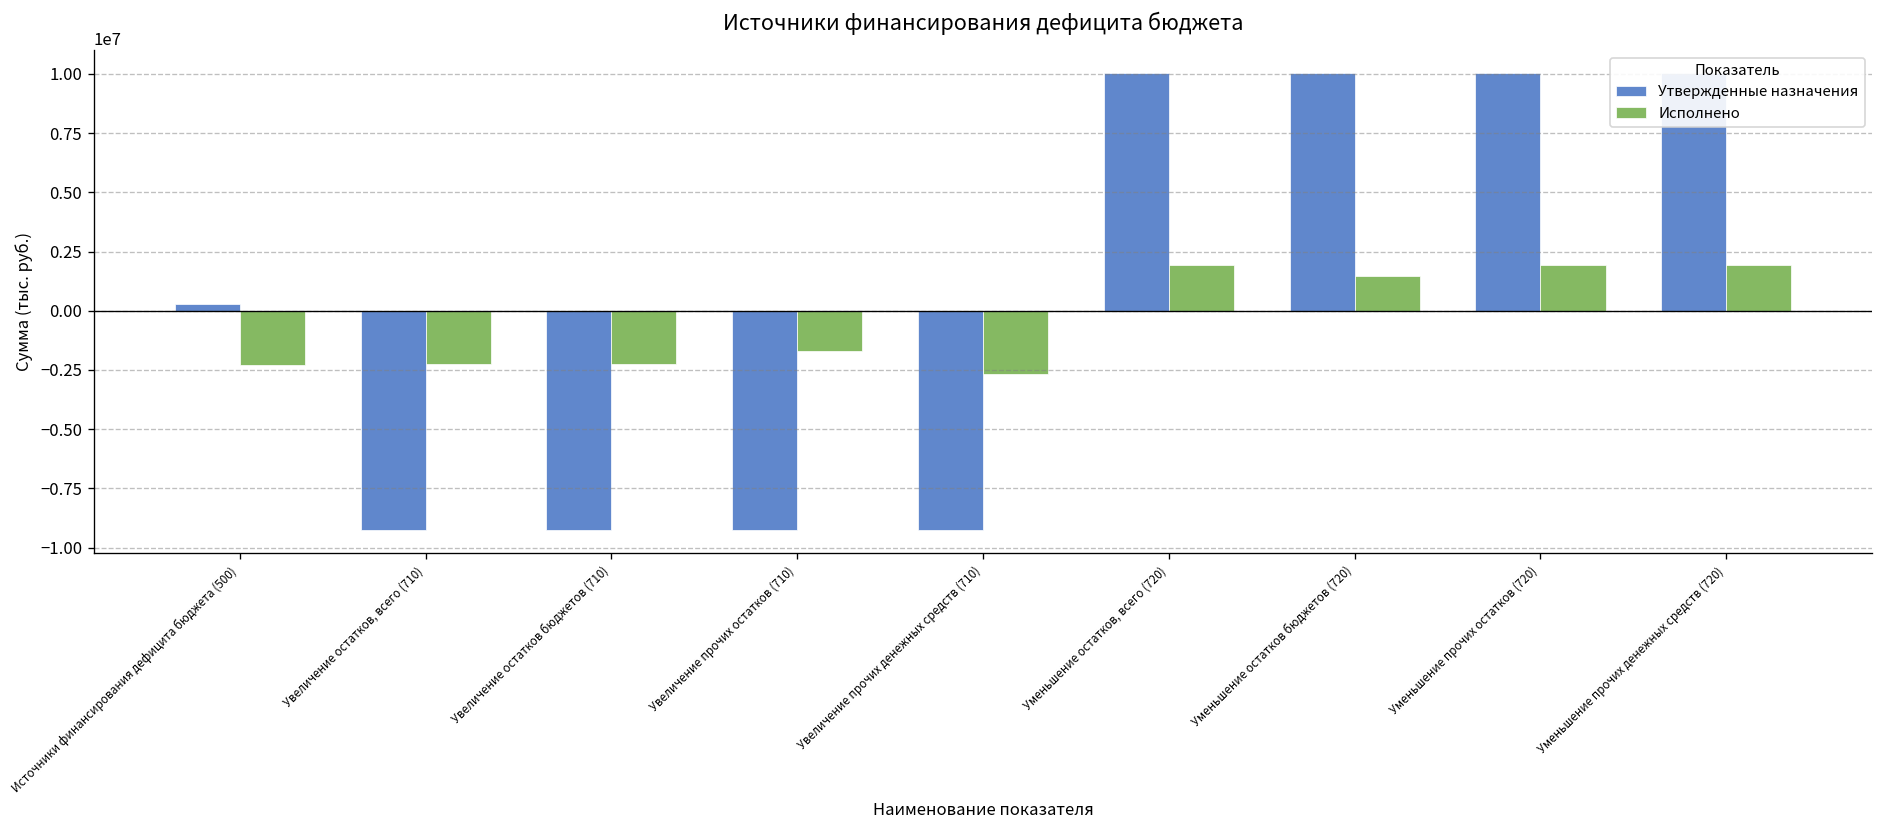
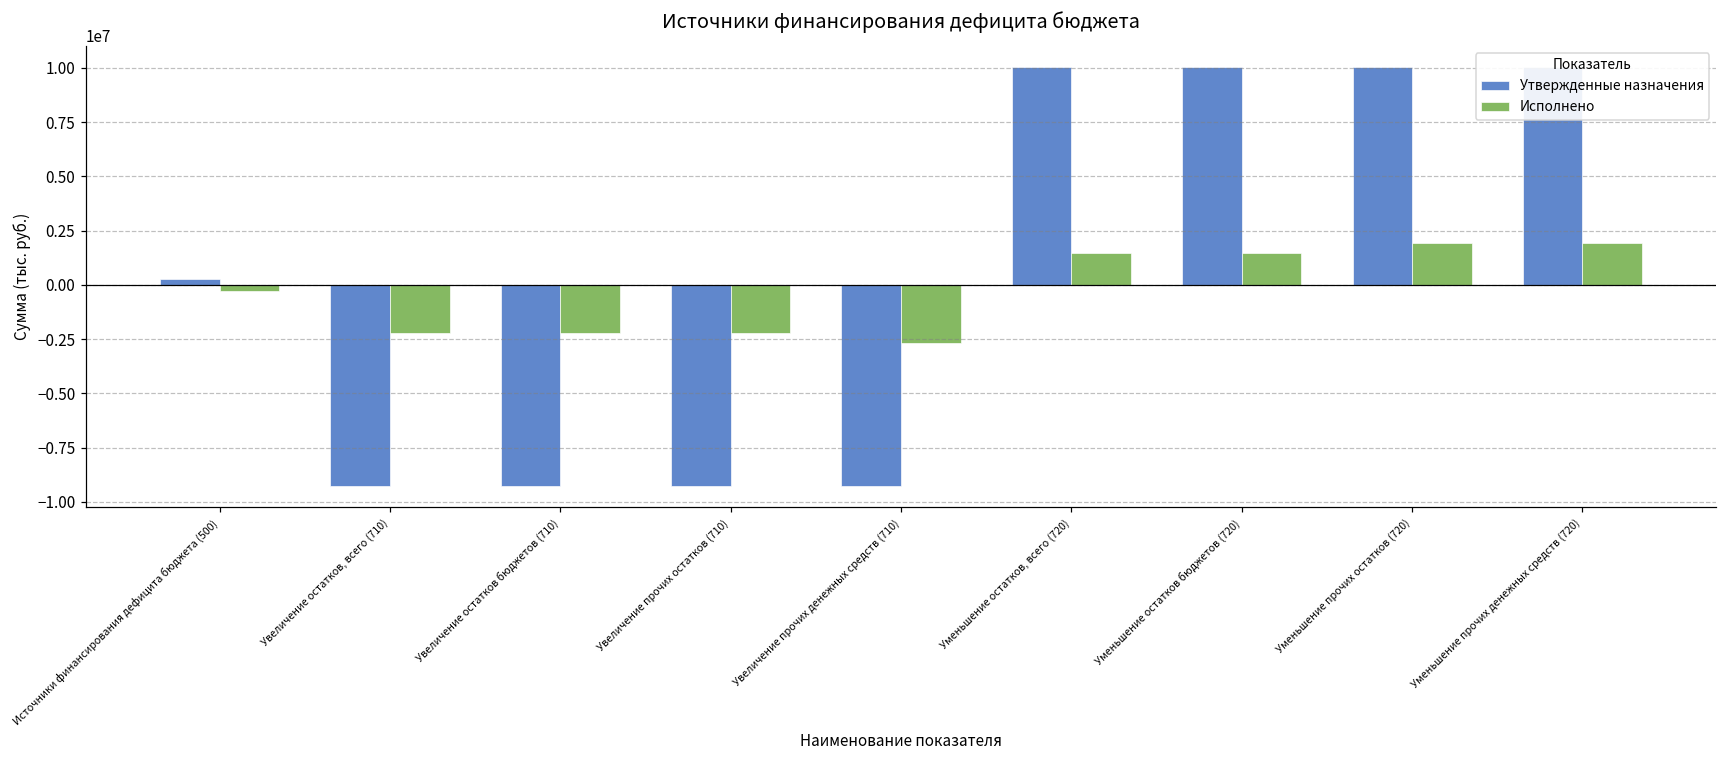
Исполнено, Источники финансирования дефицита бюджета (500): -2300000 -> -300000
Исполнено, Увеличение прочих остатков (710): -1700000 -> -2200000
Исполнено, Уменьшение остатков, всего (720): 1900000 -> 1500000
